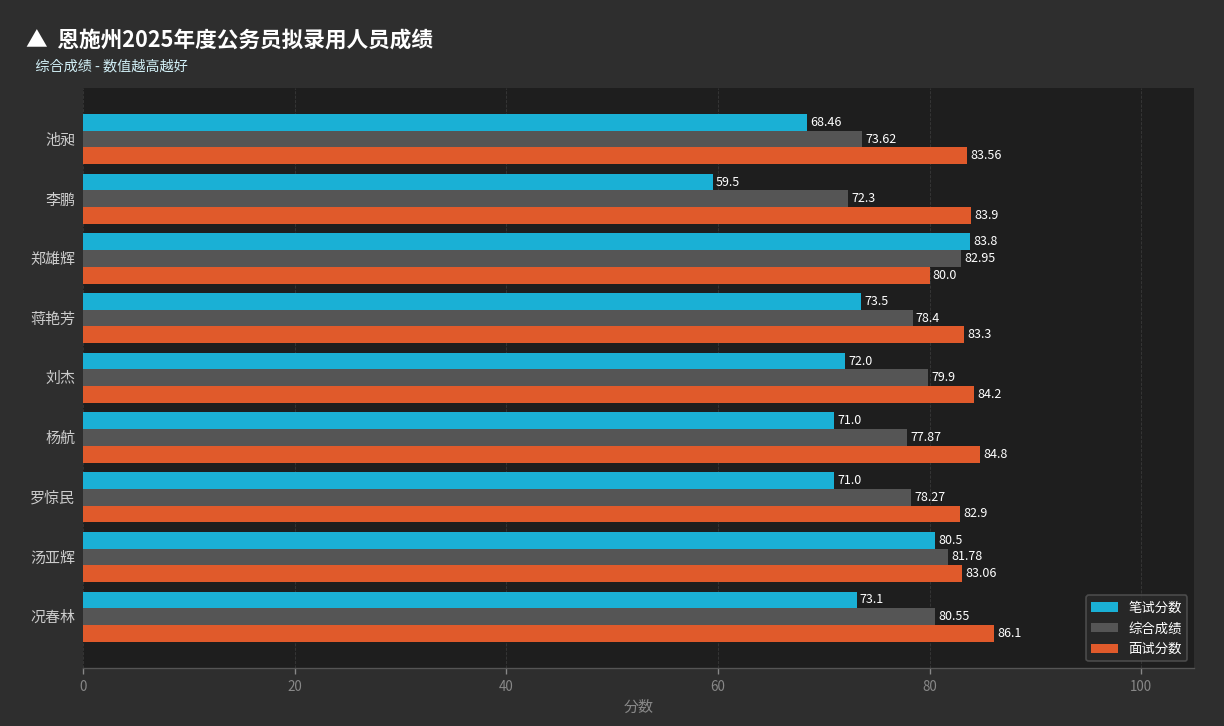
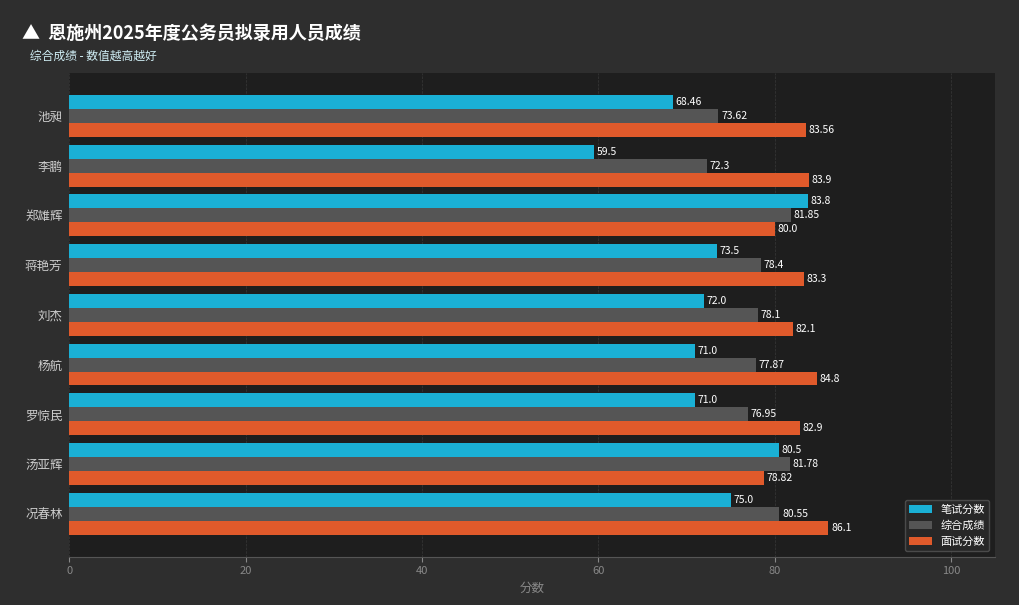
综合成绩, 郑雄辉: 82.95 -> 81.85
综合成绩, 刘杰: 79.9 -> 78.1
面试分数, 刘杰: 84.2 -> 82.1
综合成绩, 罗惊民: 78.27 -> 76.95
面试分数, 汤亚辉: 83.06 -> 78.82
笔试分数, 况春林: 73.1 -> 75.0
